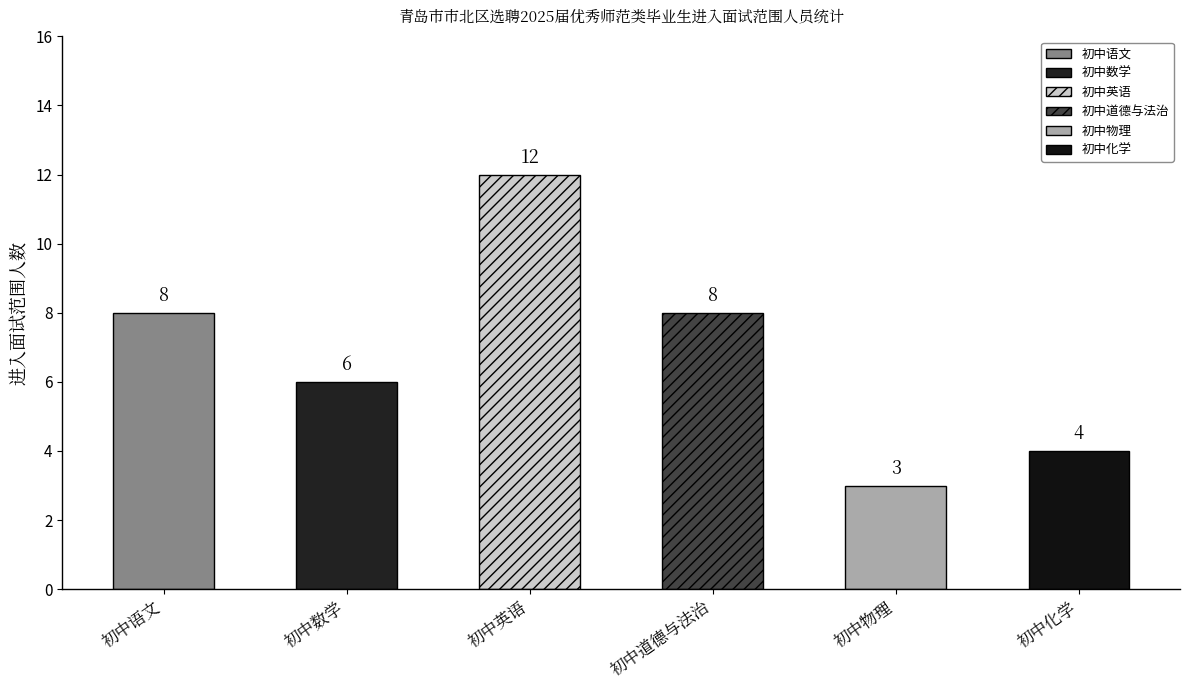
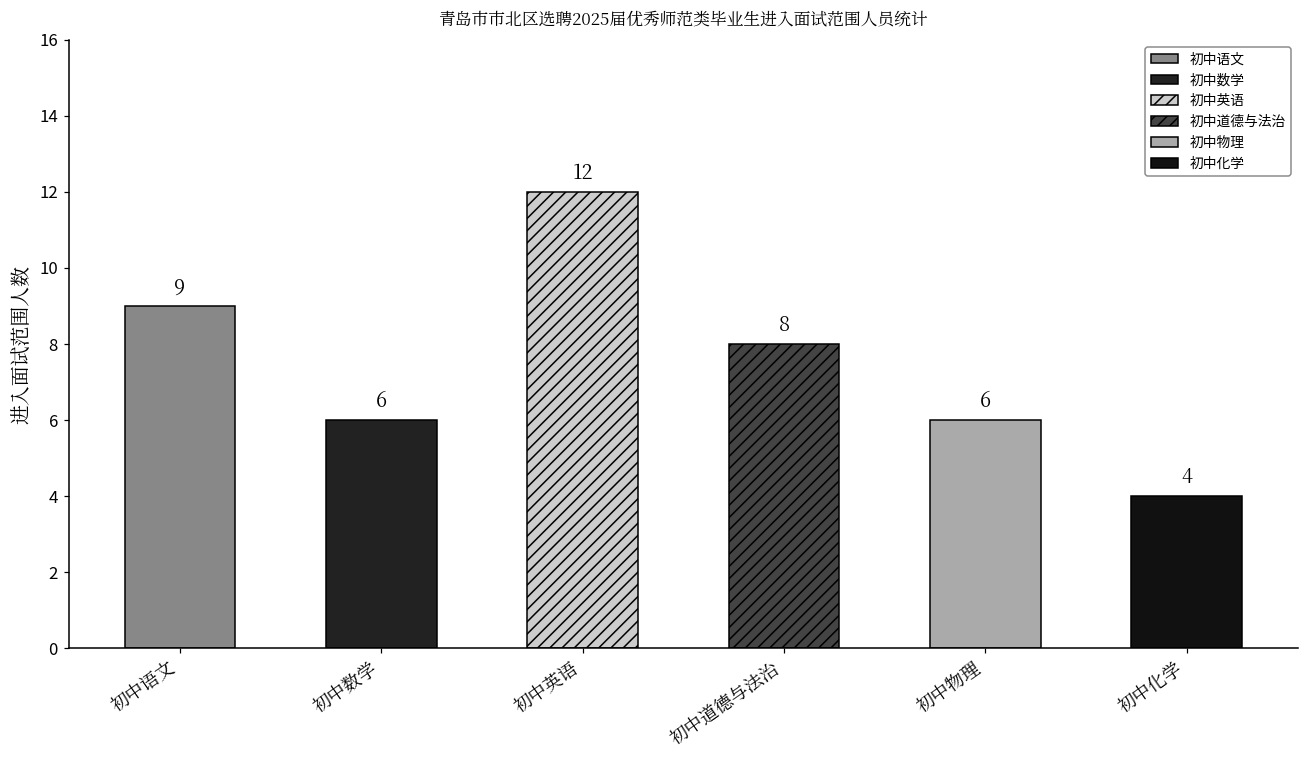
初中语文: 8 -> 9
初中物理: 3 -> 6
